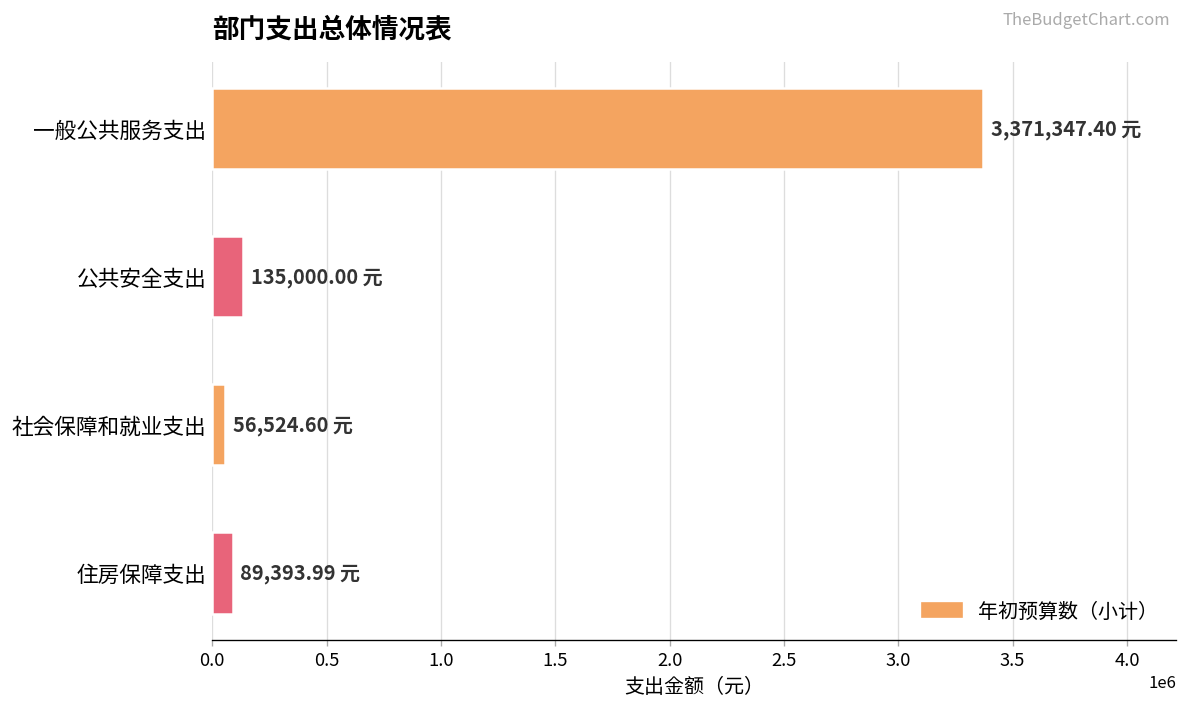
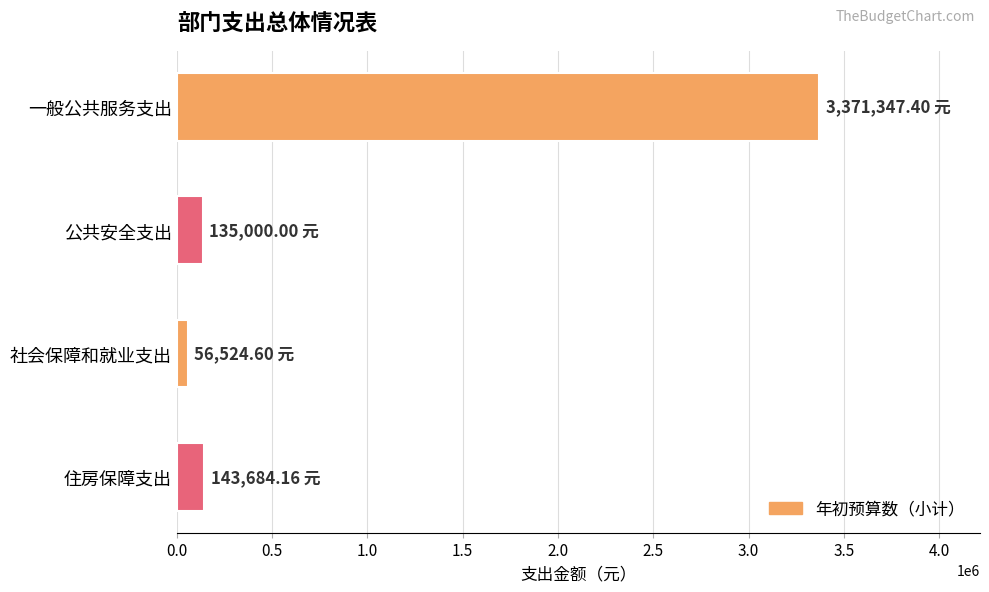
住房保障支出: 89,393.99 -> 143,684.16
